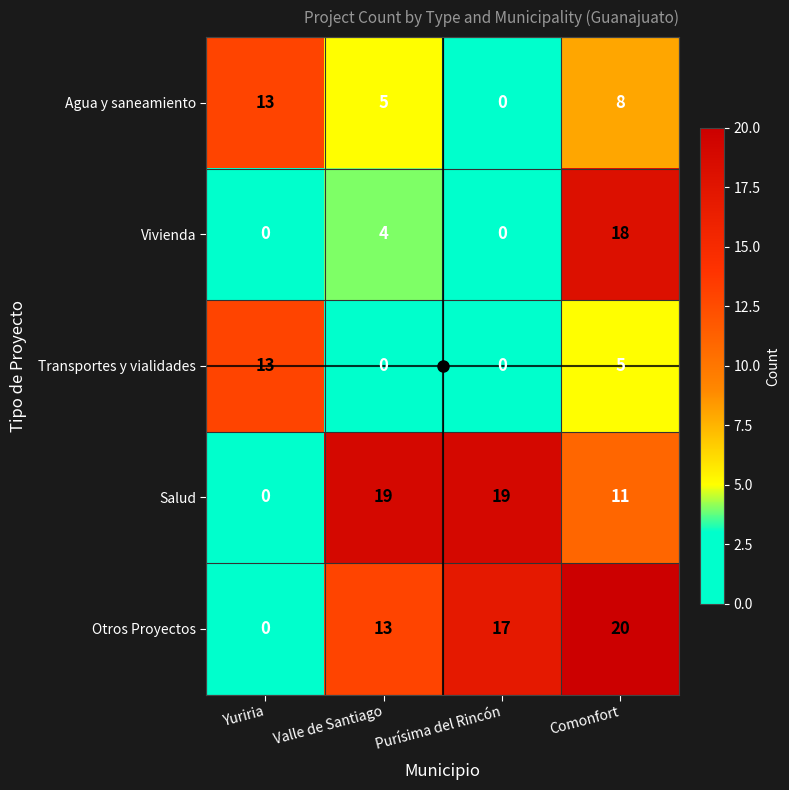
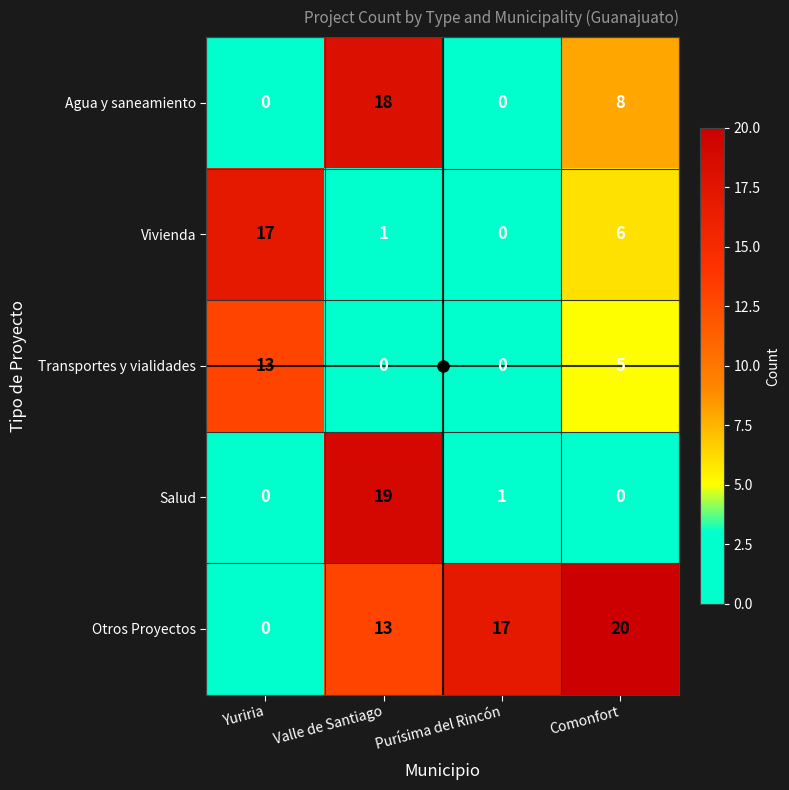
Agua y saneamiento, Yuriria: 13 -> 0
Agua y saneamiento, Valle de Santiago: 5 -> 18
Vivienda, Yuriria: 0 -> 17
Vivienda, Valle de Santiago: 4 -> 1
Vivienda, Comonfort: 18 -> 6
Salud, Purísima del Rincón: 19 -> 1
Salud, Comonfort: 11 -> 0
